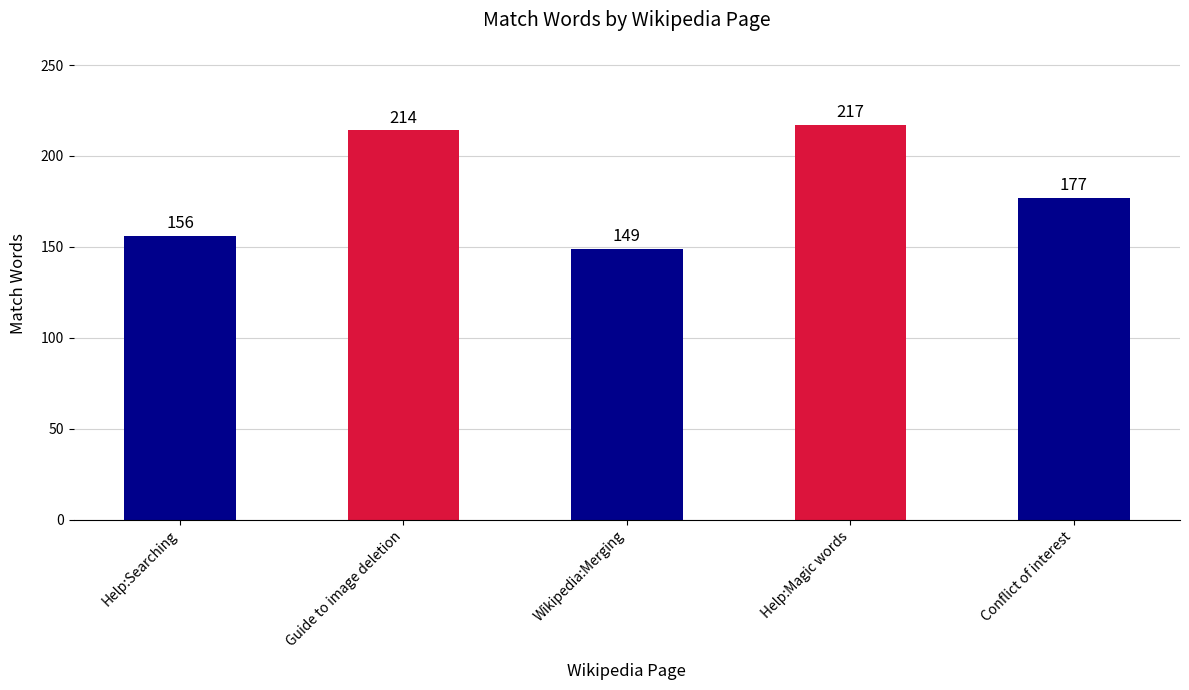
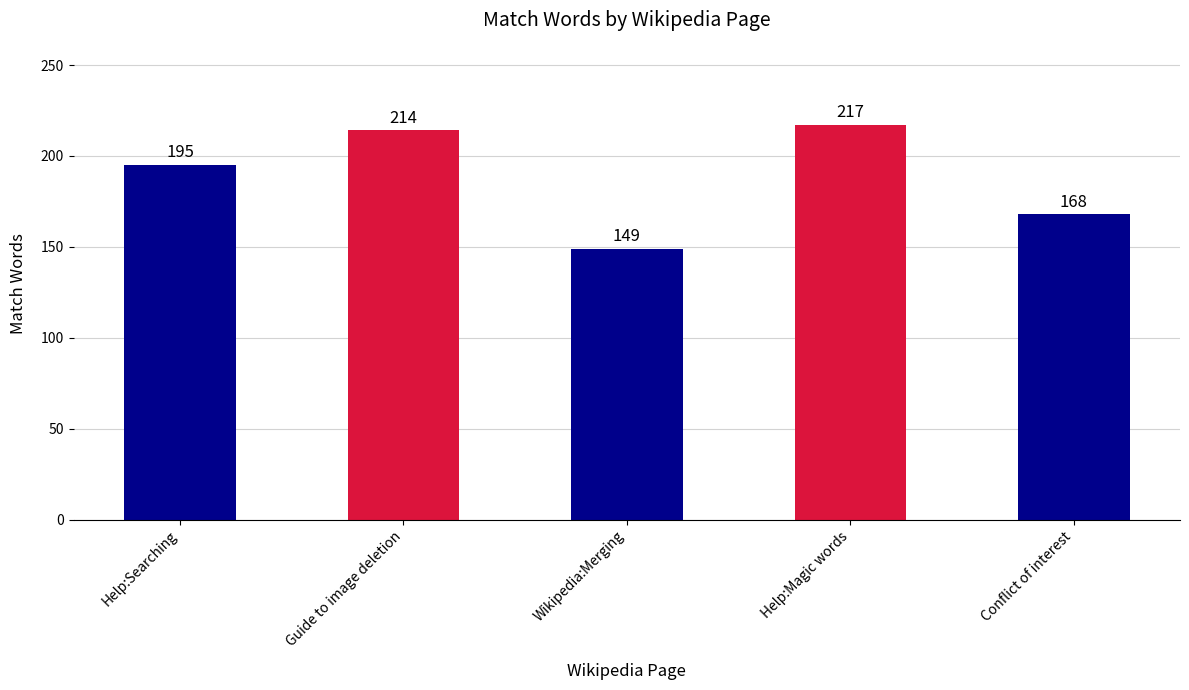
Help:Searching: 156 -> 195
Conflict of interest: 177 -> 168
